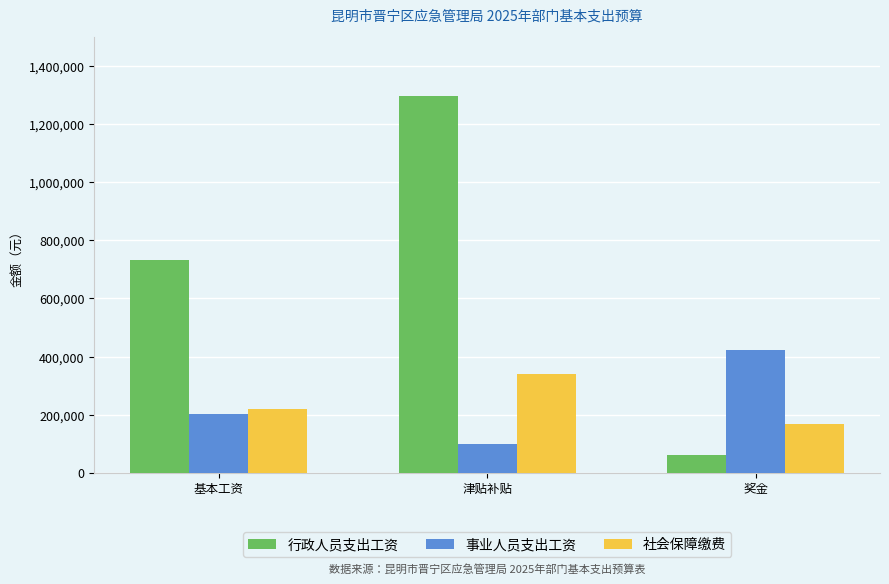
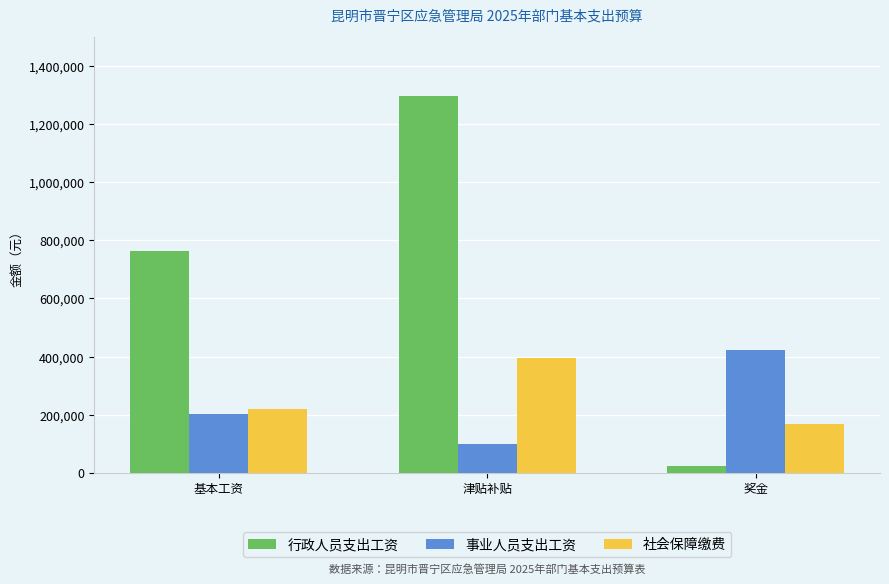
行政人员支出工资, 基本工资: 730,000 -> 760,000
社会保障缴费, 津贴补贴: 340,000 -> 400,000
行政人员支出工资, 奖金: 60,000 -> 20,000
